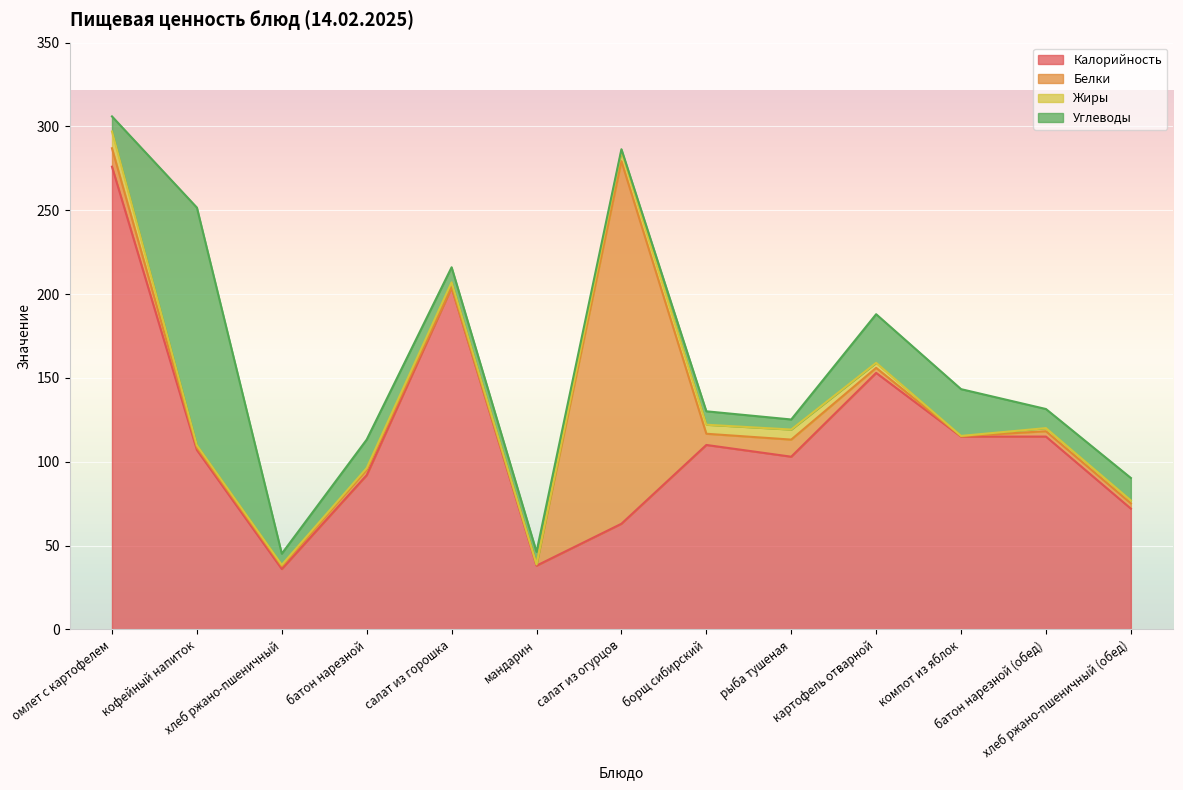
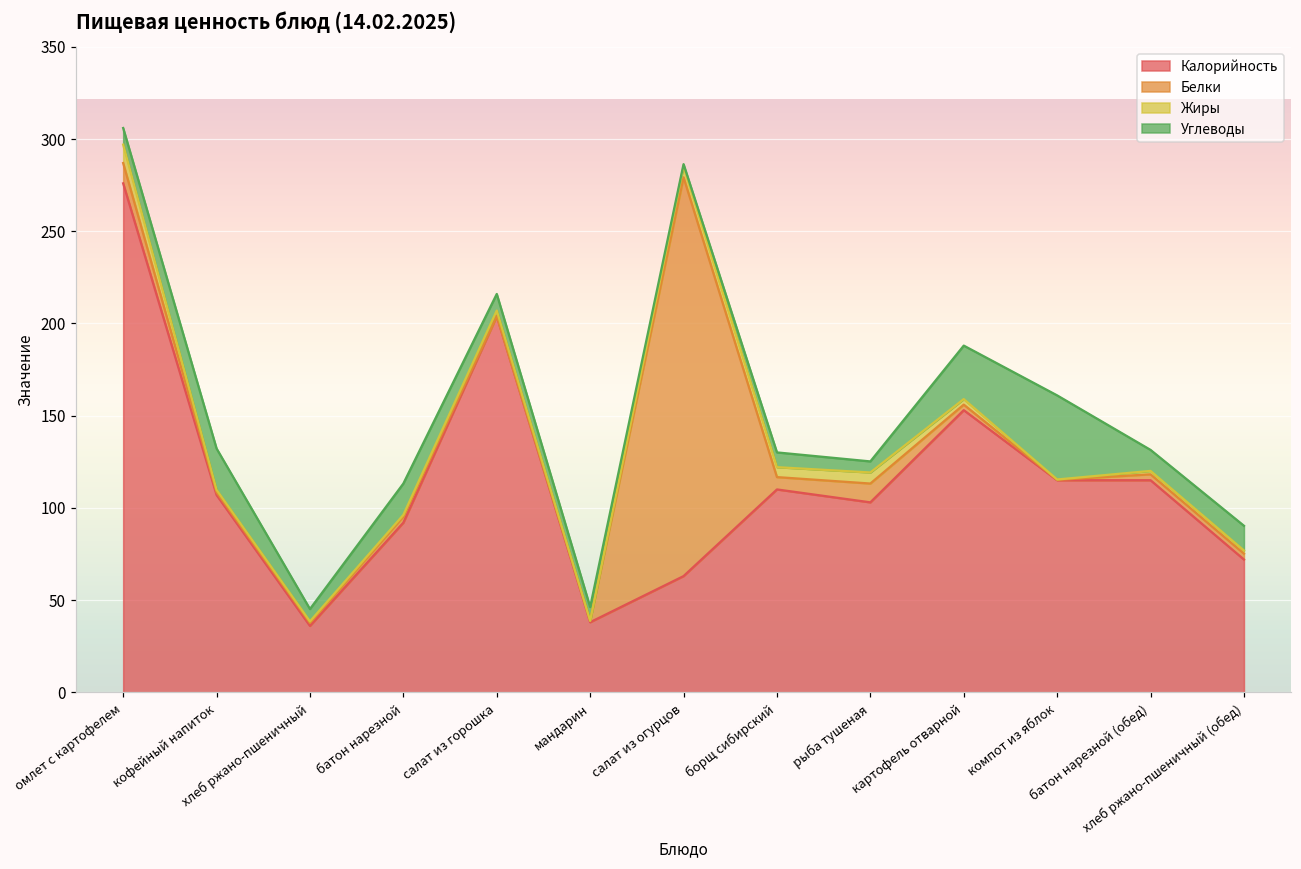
Углеводы, кофейный напиток: 142 -> 22
Углеводы, компот из яблок: 28 -> 46
